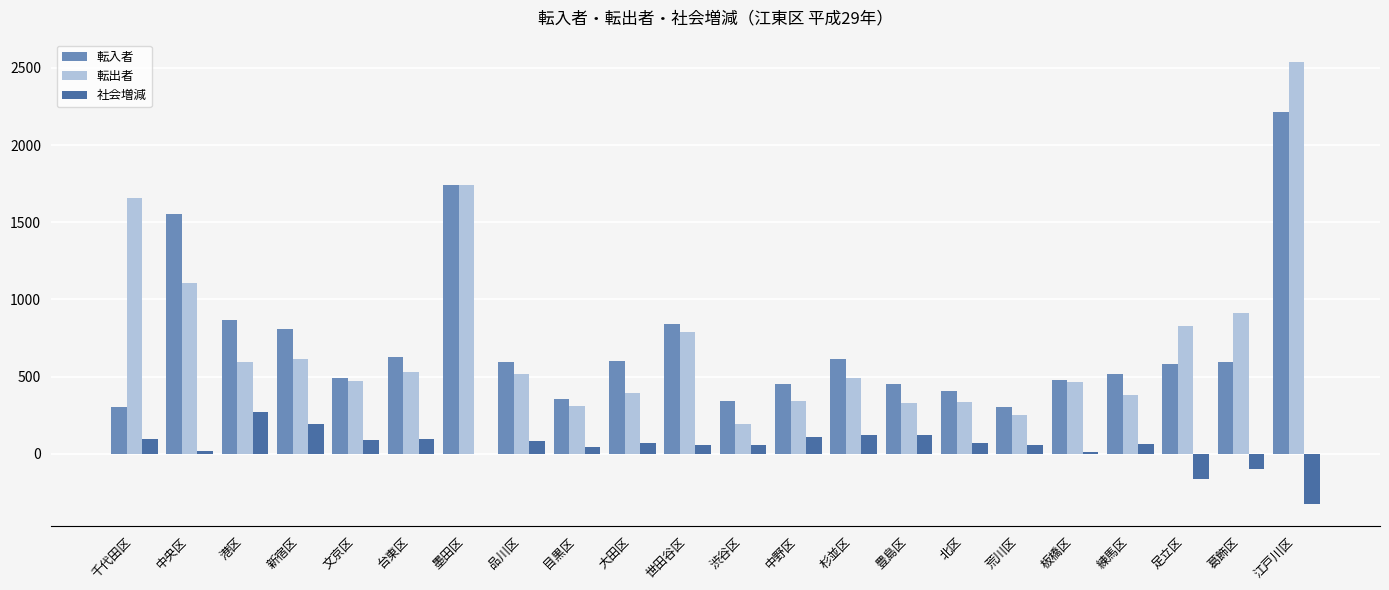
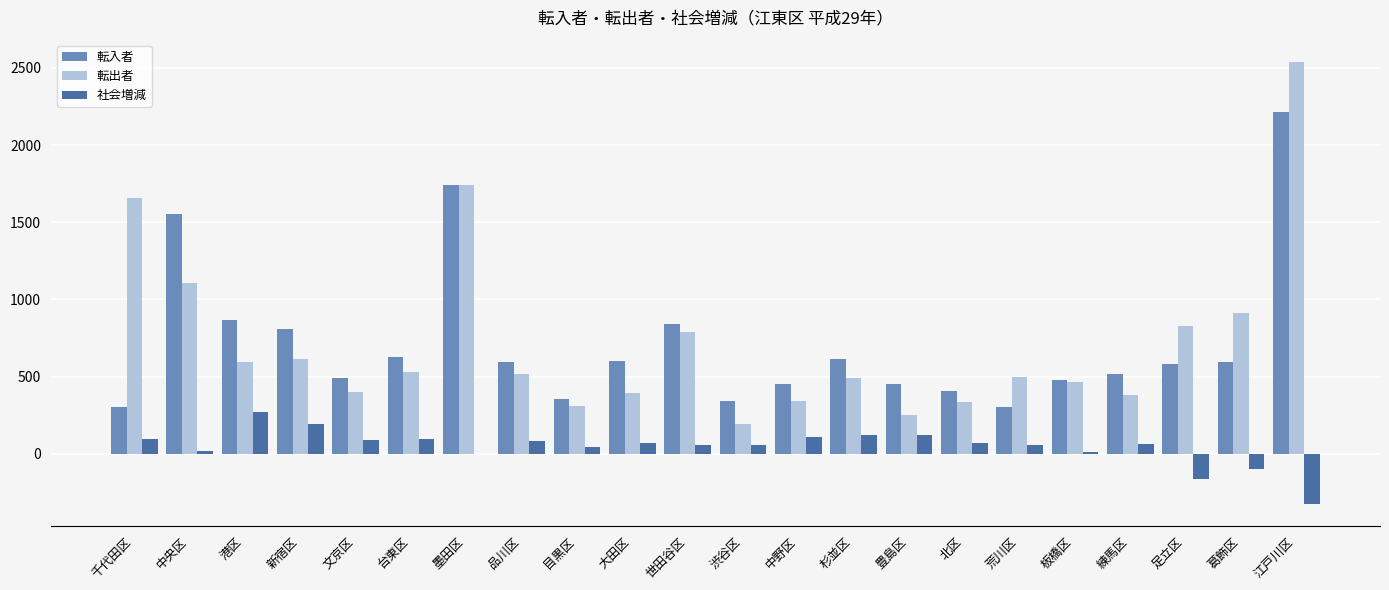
転出者, 文京区: 470 -> 400
転出者, 豊島区: 330 -> 250
転出者, 荒川区: 250 -> 500
